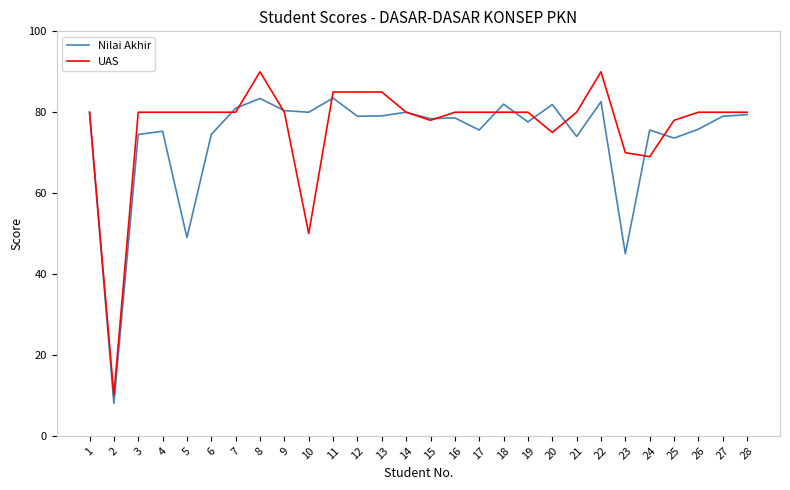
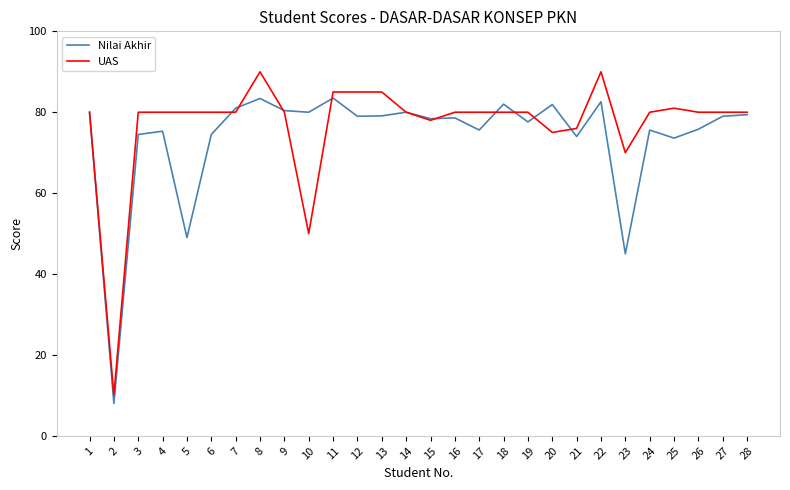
UAS, 21: 80 -> 76
UAS, 24: 69 -> 80
UAS, 25: 78 -> 81
